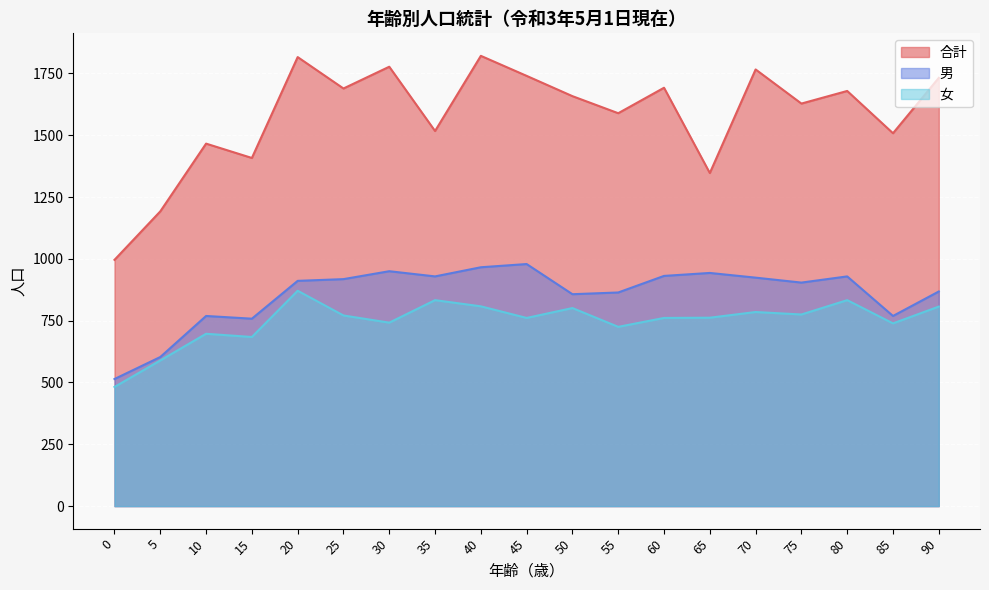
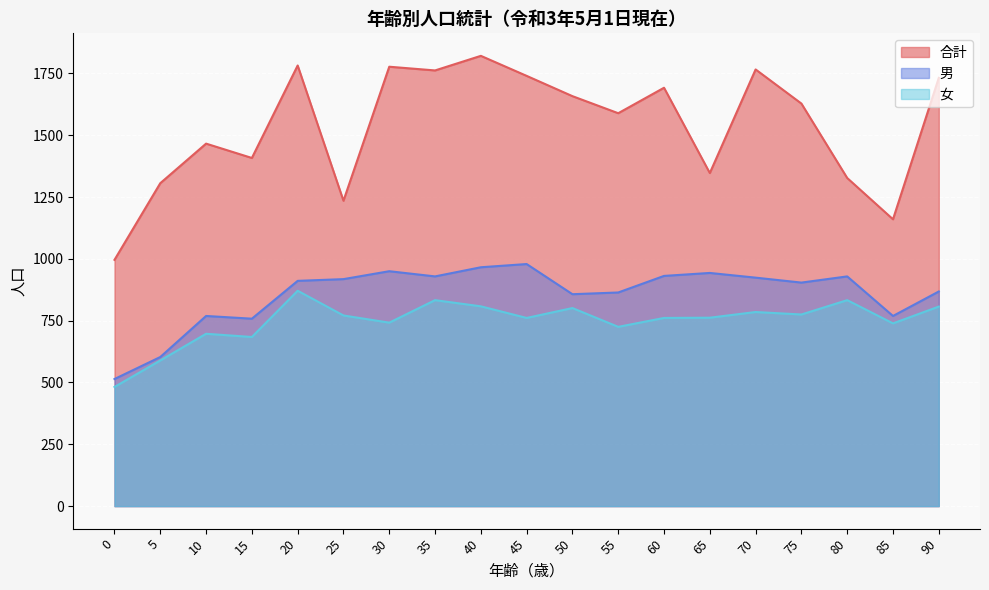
合計, 5: 1190 -> 1310
合計, 20: 1820 -> 1780
合計, 25: 1690 -> 1240
合計, 35: 1520 -> 1760
合計, 80: 1680 -> 1330
合計, 85: 1510 -> 1160
